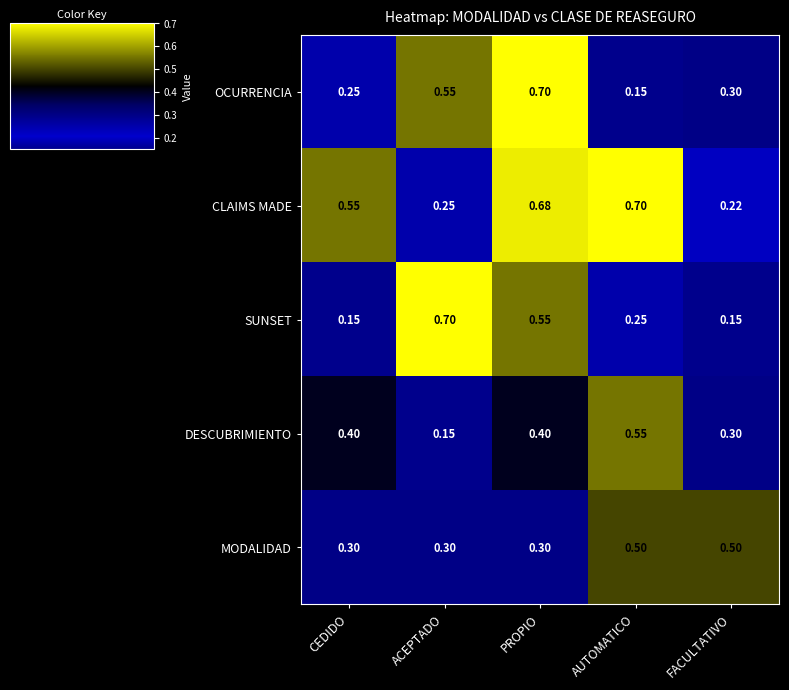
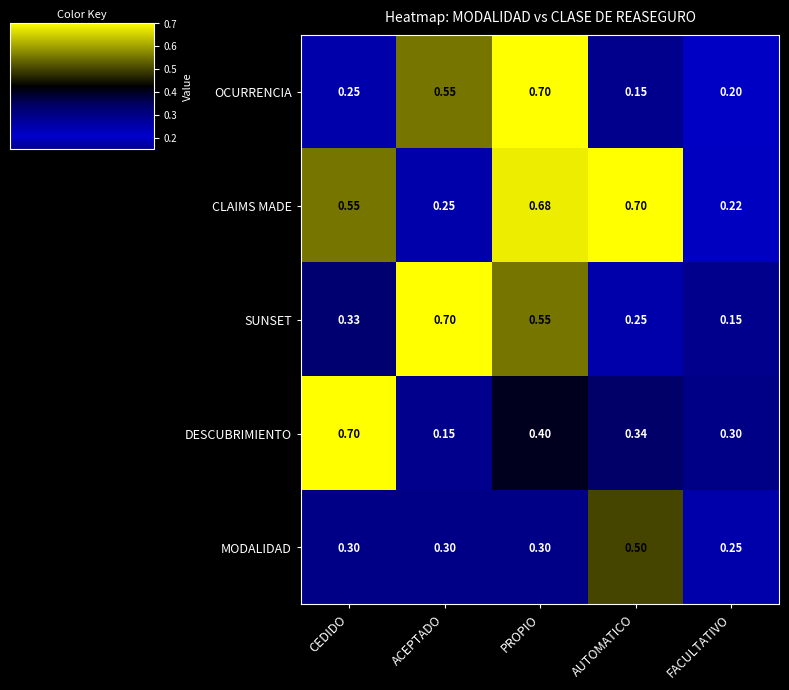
OCURRENCIA, FACULTATIVO: 0.30 -> 0.20
SUNSET, CEDIDO: 0.15 -> 0.33
DESCUBRIMIENTO, CEDIDO: 0.40 -> 0.70
DESCUBRIMIENTO, AUTOMATICO: 0.55 -> 0.34
MODALIDAD, FACULTATIVO: 0.50 -> 0.25
